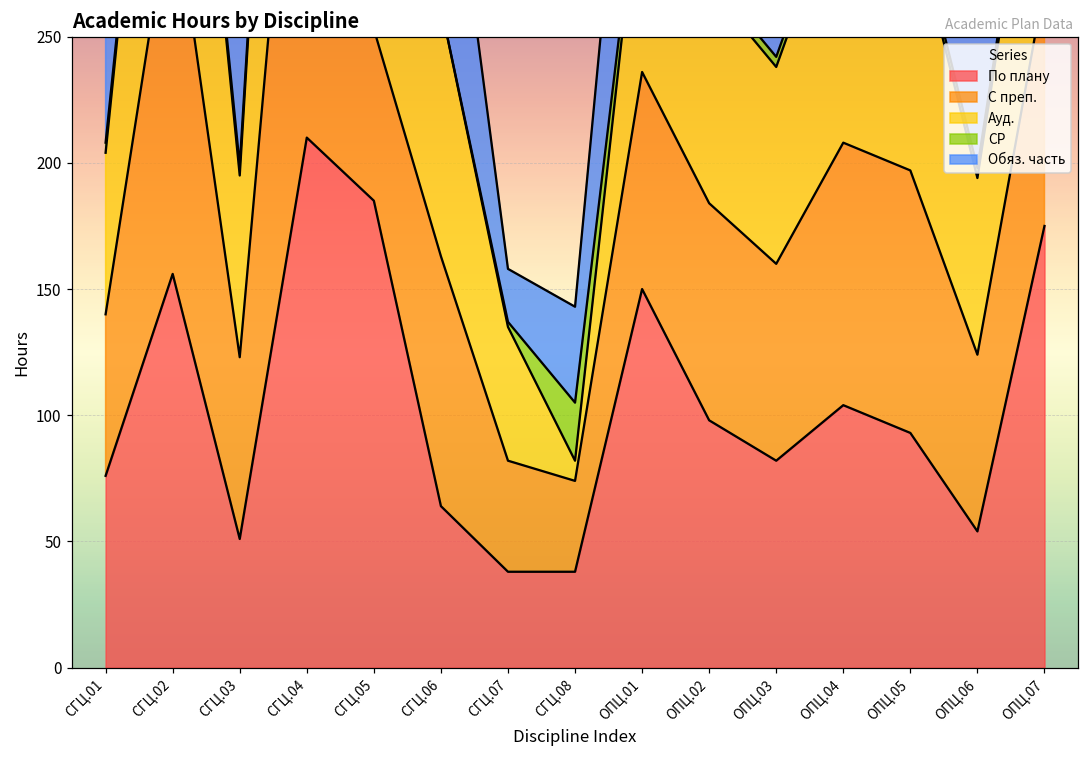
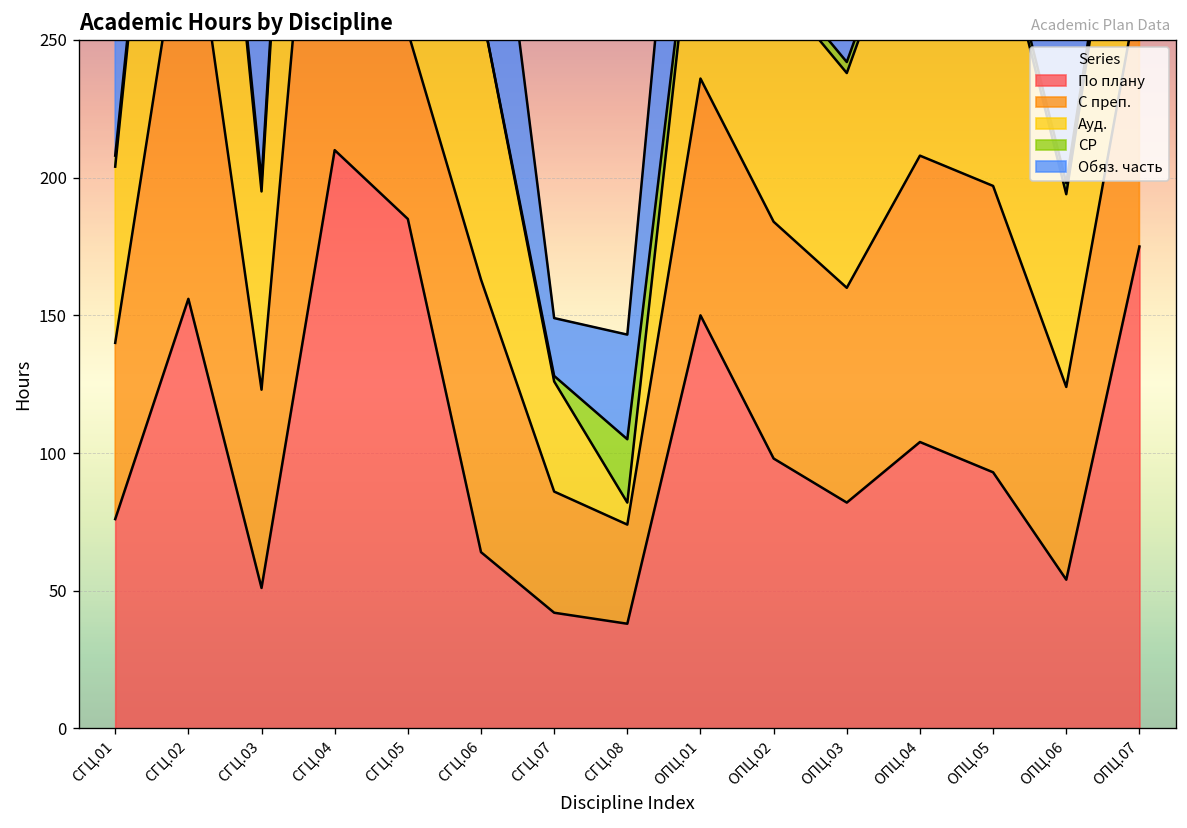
По плану, СГЦ.07: 38 -> 42
Ауд., СГЦ.07: 53 -> 40
